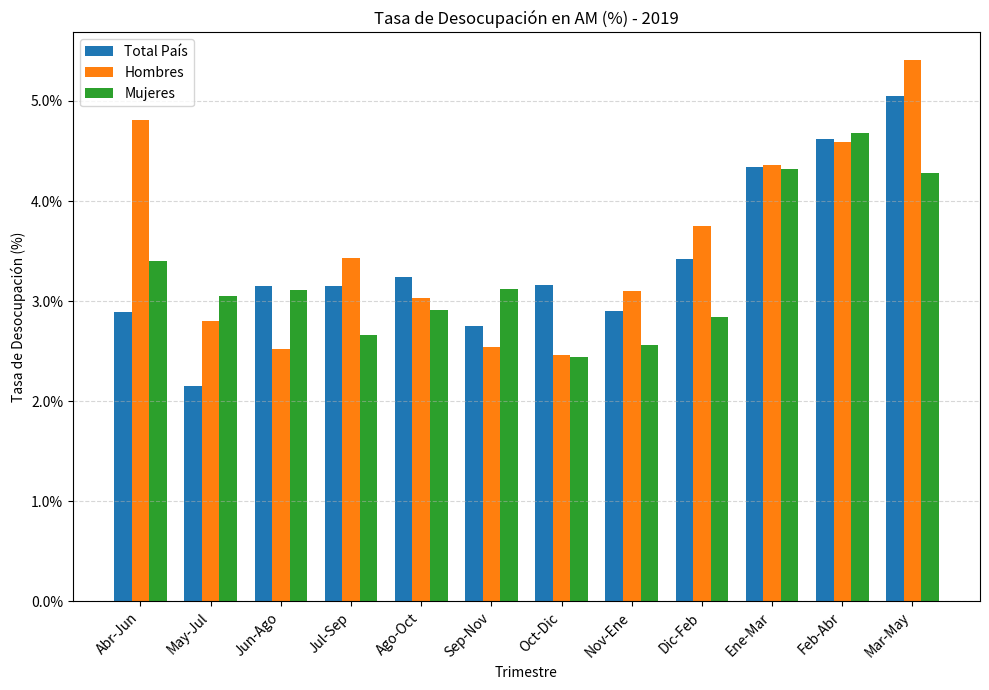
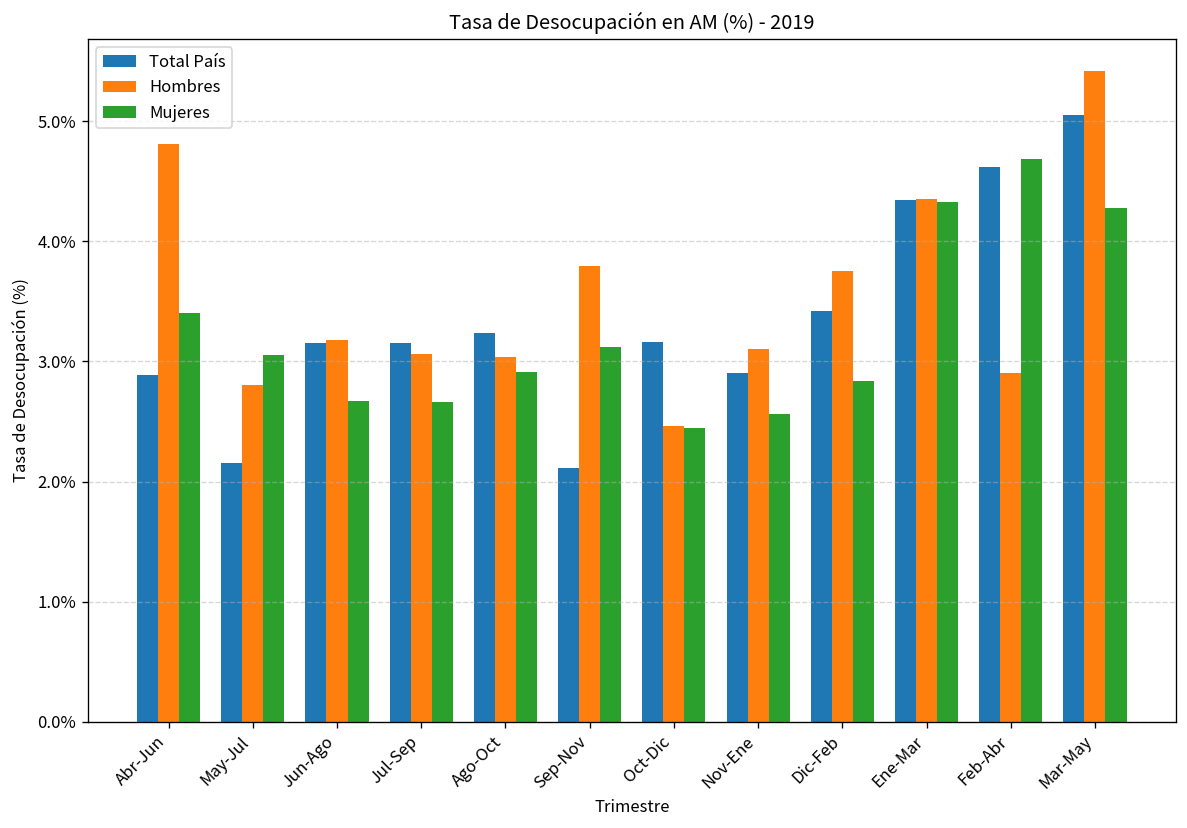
Hombres, Jun-Ago: 2.53% -> 3.18%
Mujeres, Jun-Ago: 3.11% -> 2.67%
Hombres, Jul-Sep: 3.43% -> 3.06%
Total País, Sep-Nov: 2.75% -> 2.11%
Hombres, Sep-Nov: 2.54% -> 3.79%
Hombres, Feb-Abr: 4.59% -> 2.91%
